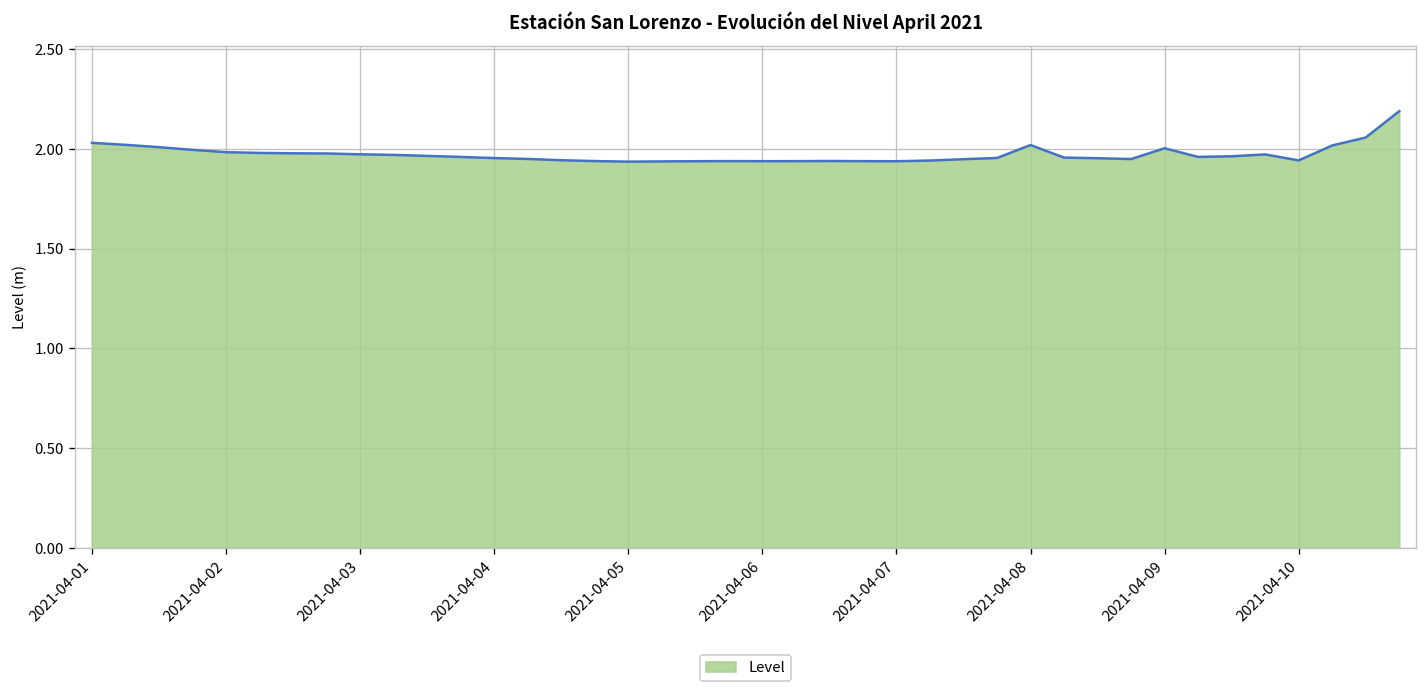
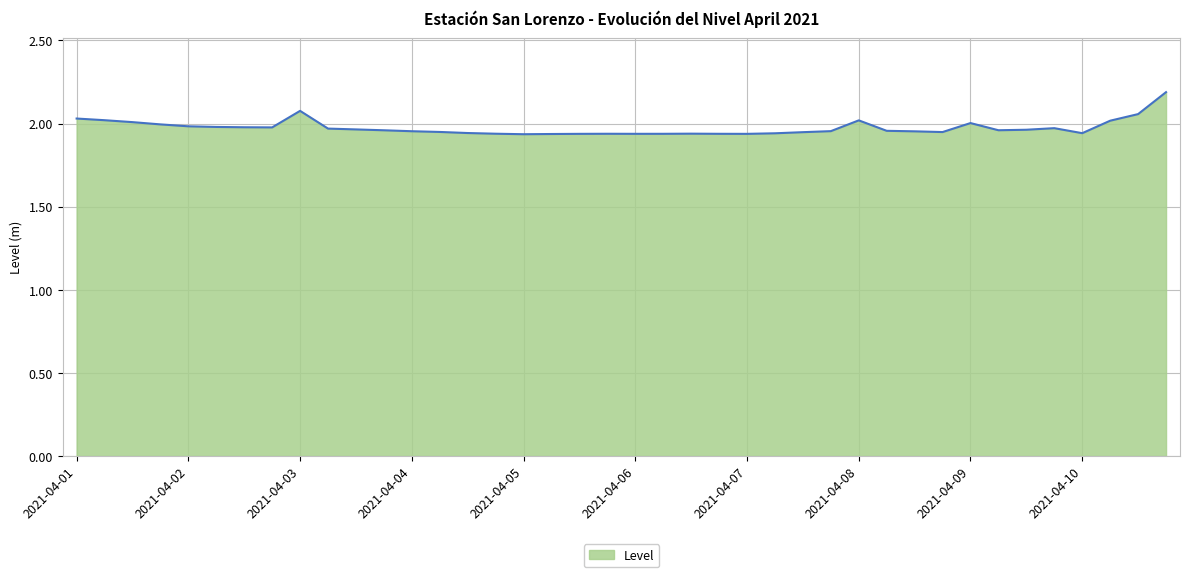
2021-04-03: 1.97 -> 2.08
